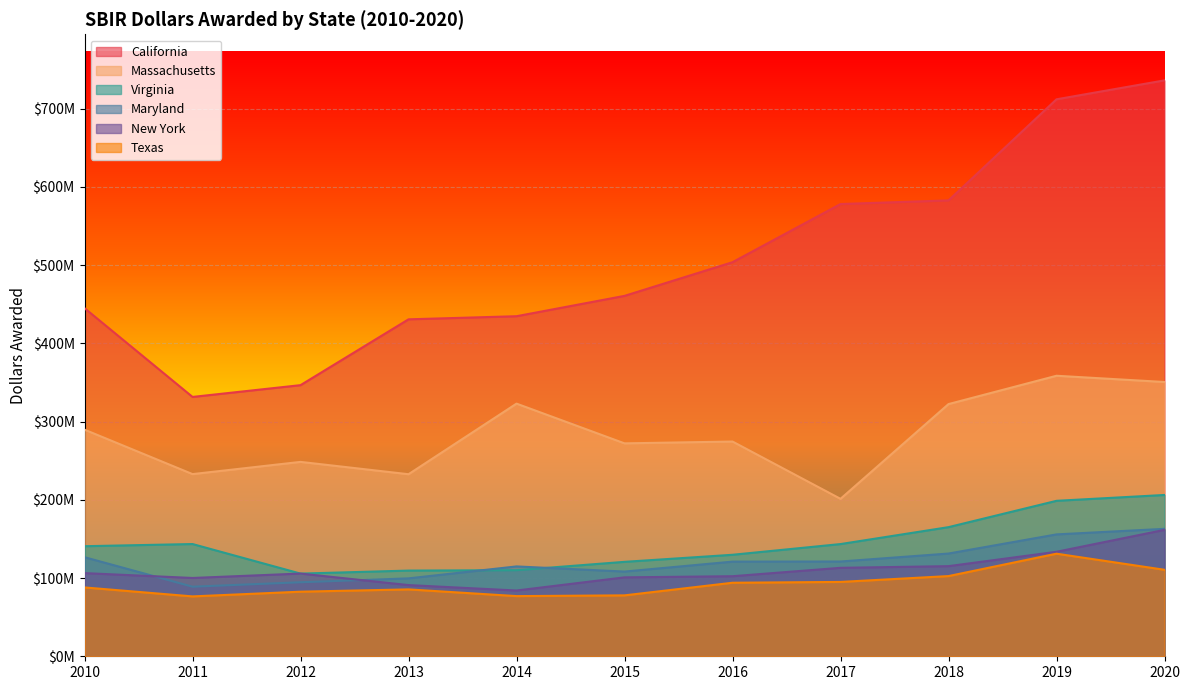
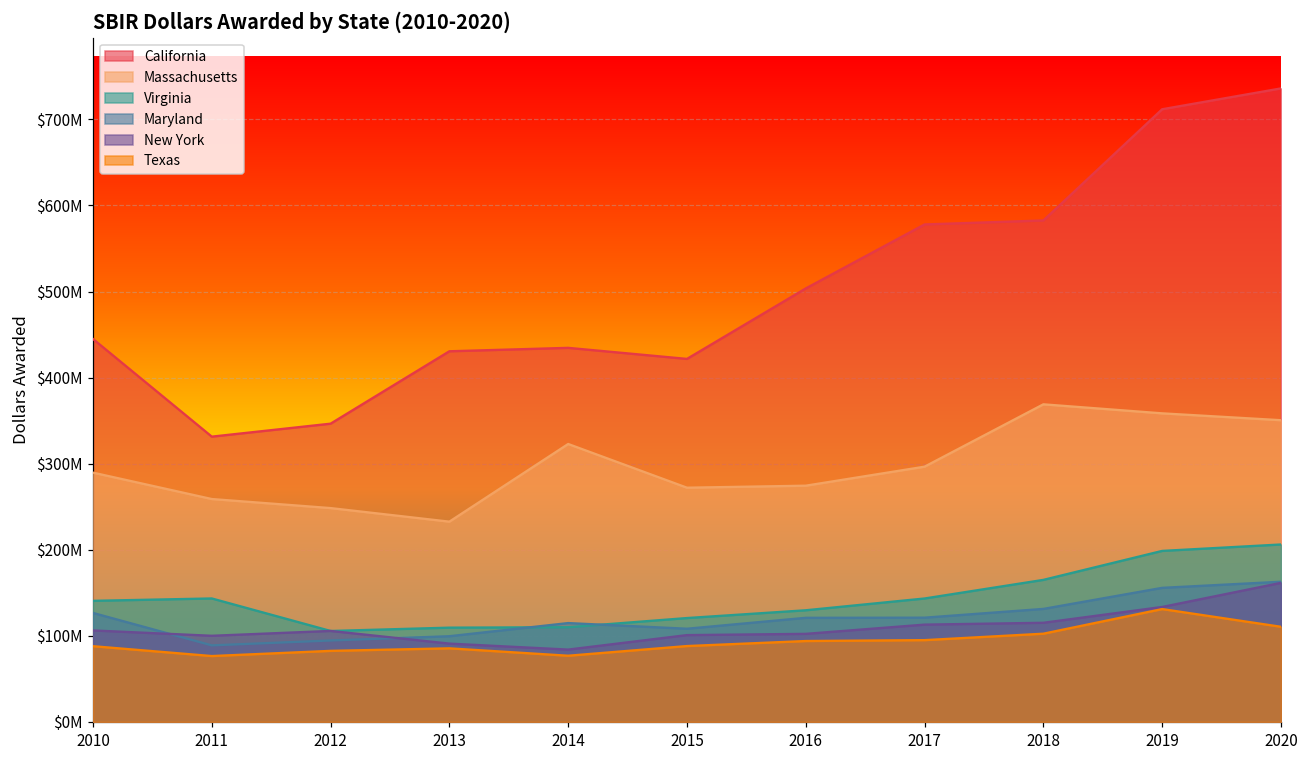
Massachusetts, 2011: $230000000 -> $260000000
California, 2015: $460000000 -> $420000000
Texas, 2015: $80000000 -> $90000000
Massachusetts, 2017: $200000000 -> $300000000
Massachusetts, 2018: $320000000 -> $370000000
